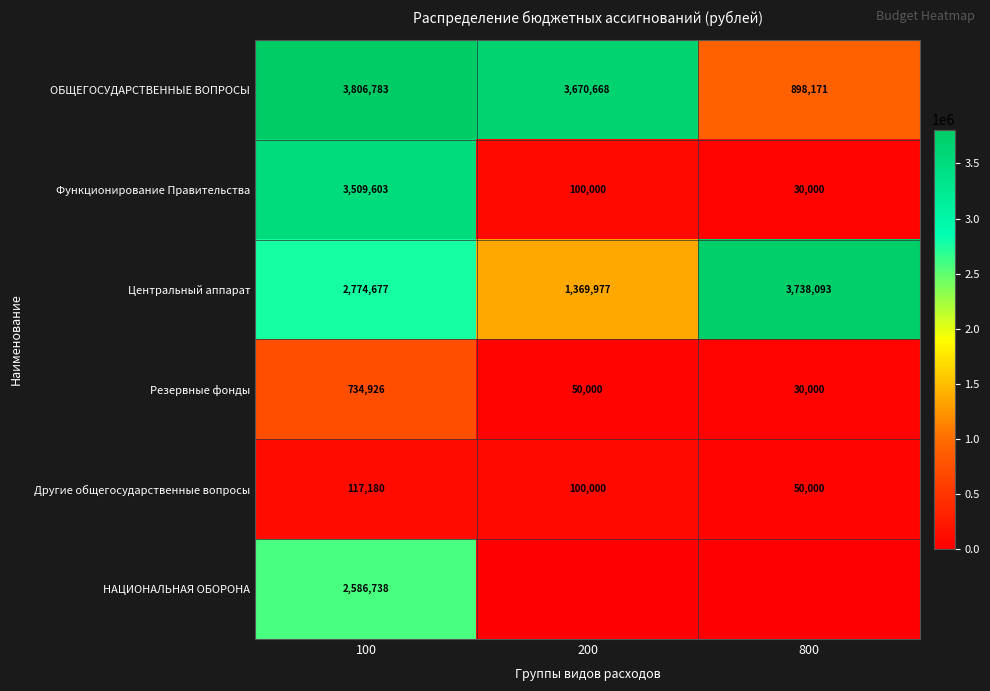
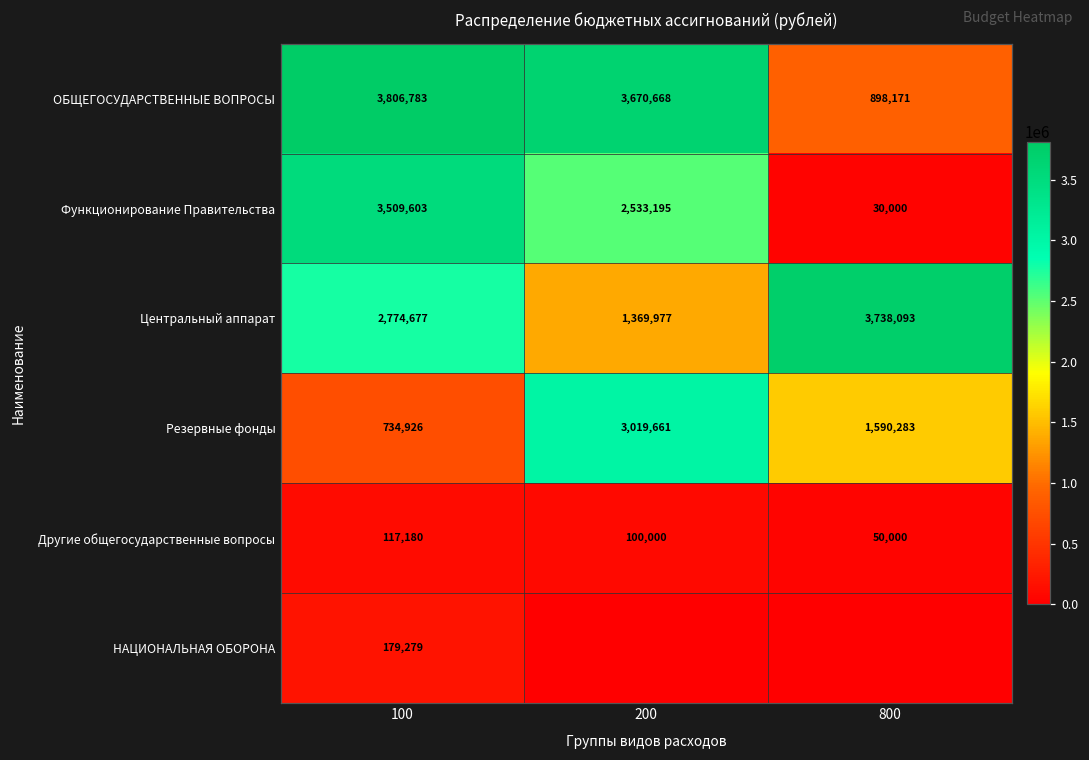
Функционирование Правительства, 200: 100,000 -> 2,533,195
Резервные фонды, 200: 50,000 -> 3,019,661
Резервные фонды, 800: 30,000 -> 1,590,283
НАЦИОНАЛЬНАЯ ОБОРОНА, 100: 2,586,738 -> 179,279
